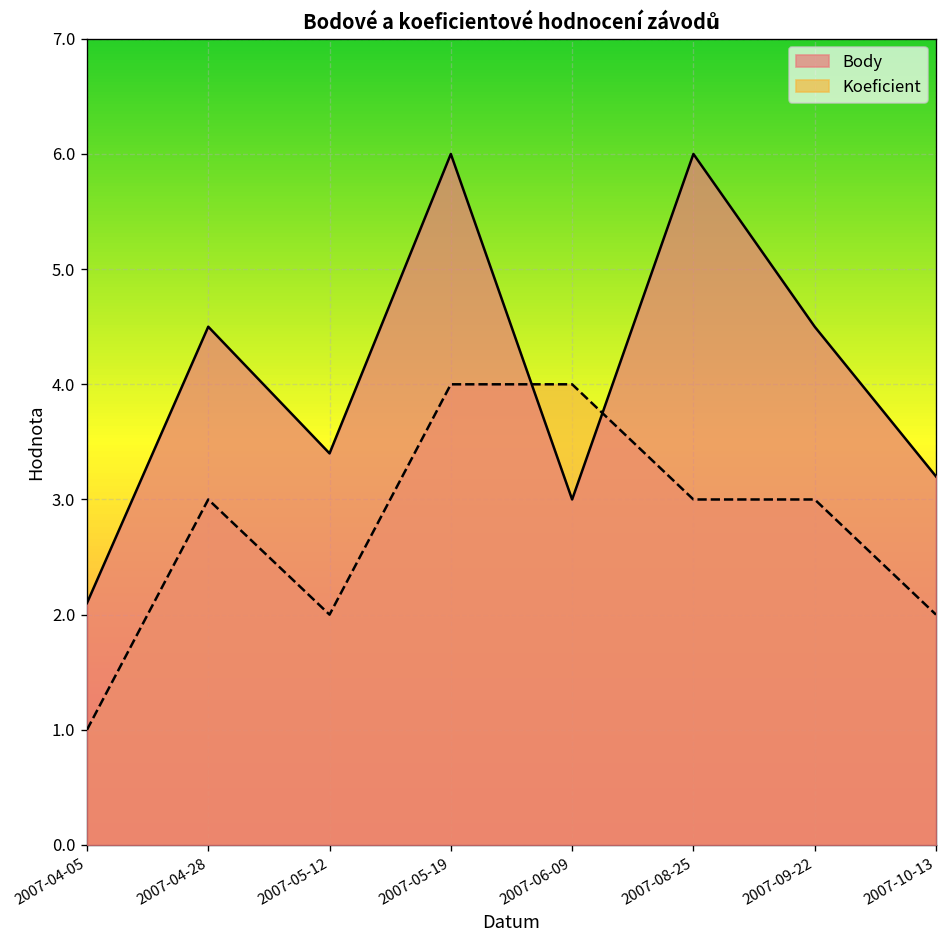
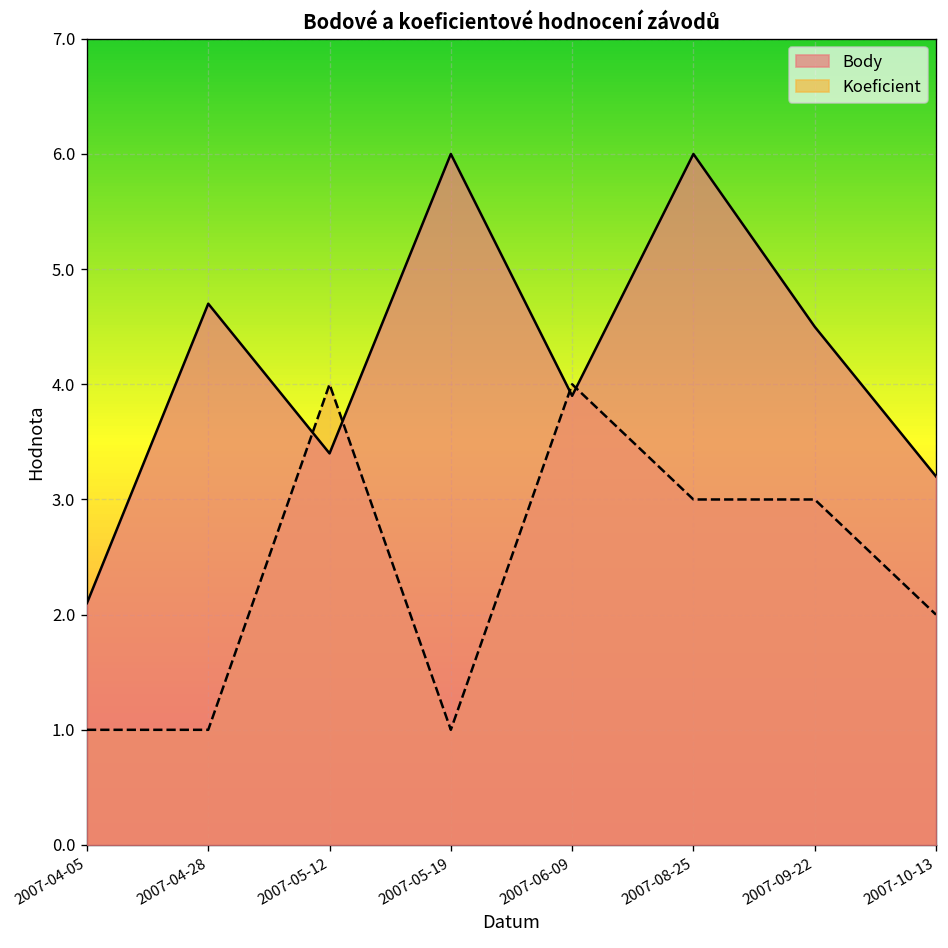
Body, 2007-04-28: 4.5 -> 4.7
Koeficient, 2007-04-28: 3 -> 1
Koeficient, 2007-05-12: 2 -> 4
Koeficient, 2007-05-19: 4 -> 1
Body, 2007-06-09: 3.0 -> 3.9
